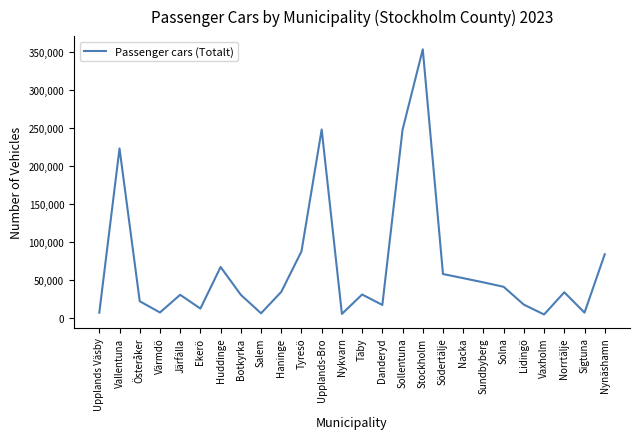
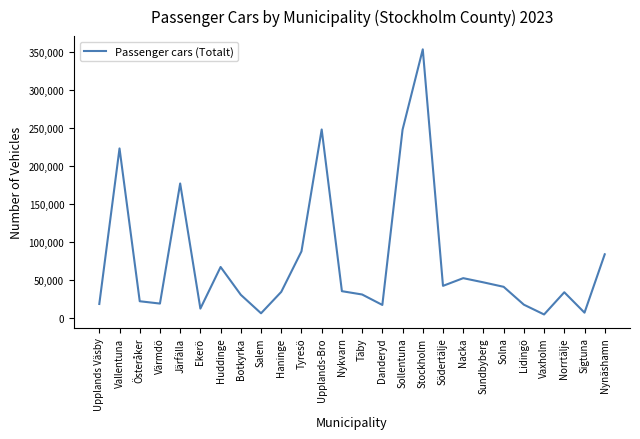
Upplands Väsby: 10,000 -> 20,000
Värmdö: 10,000 -> 20,000
Järfälla: 30,000 -> 180,000
Nykvarn: 10,000 -> 40,000
Södertälje: 60,000 -> 40,000
